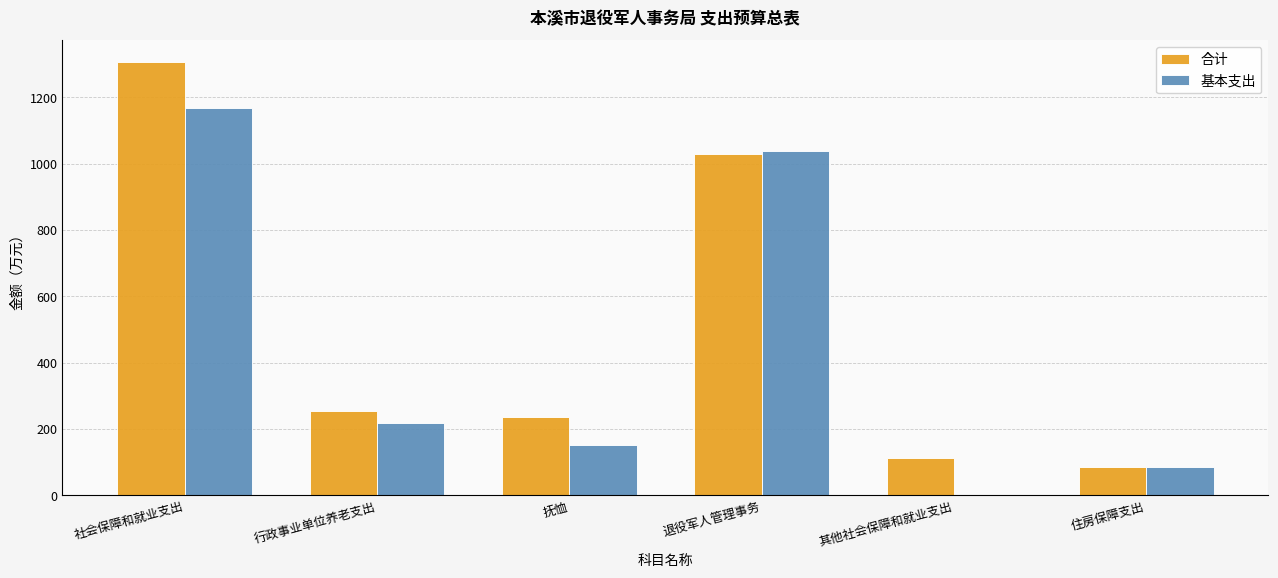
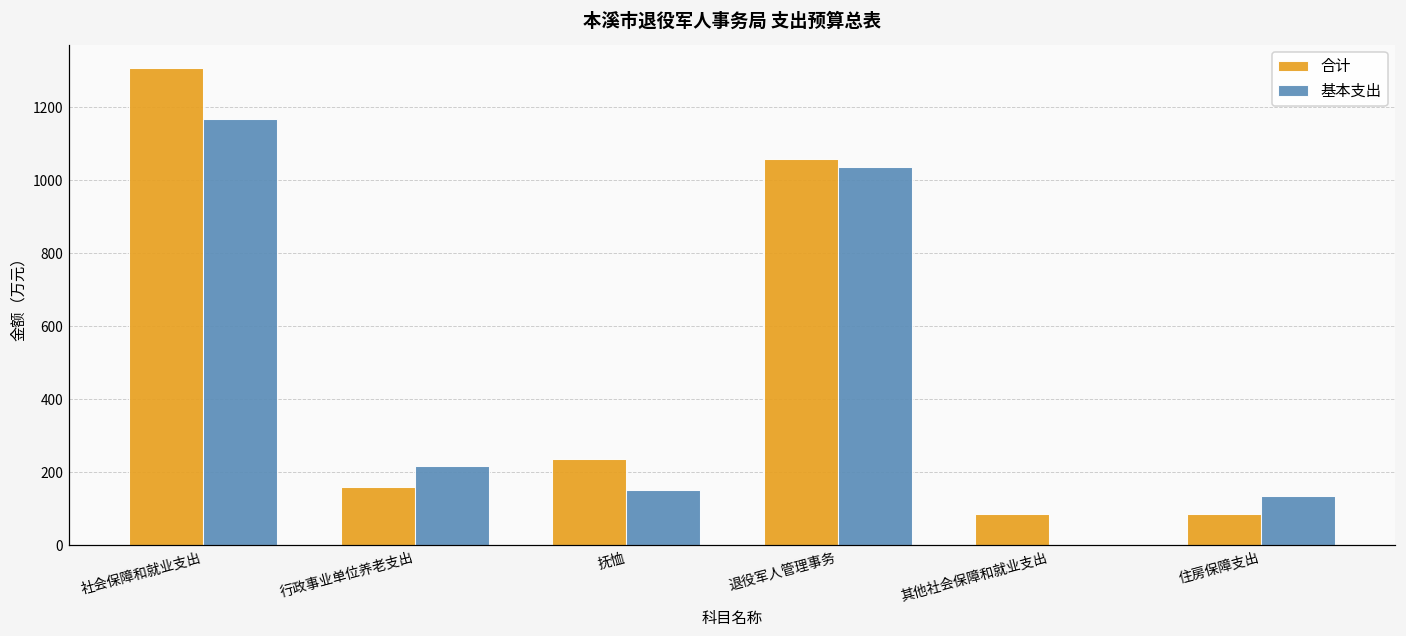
合计, 行政事业单位养老支出: 250 -> 160
合计, 退役军人管理事务: 1030 -> 1060
合计, 其他社会保障和就业支出: 110 -> 80
基本支出, 住房保障支出: 80 -> 130
